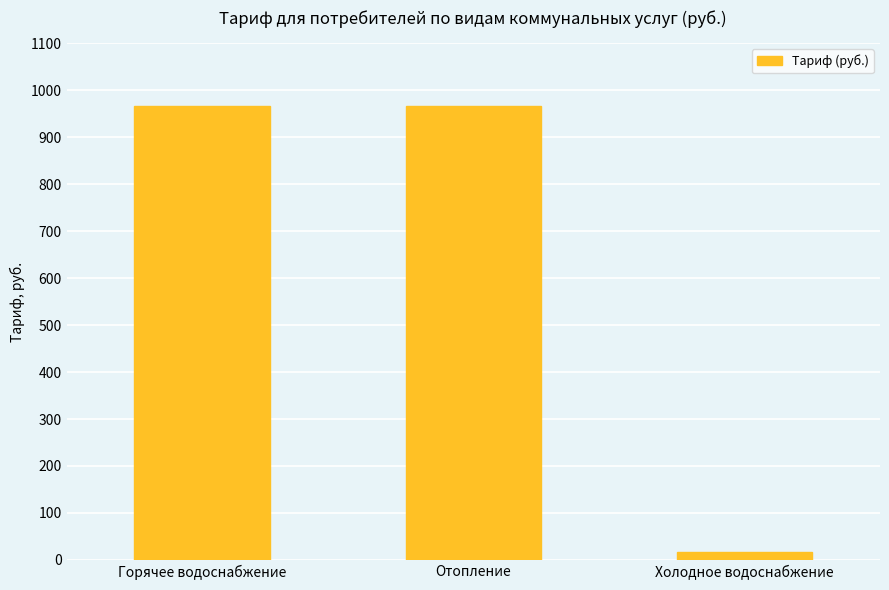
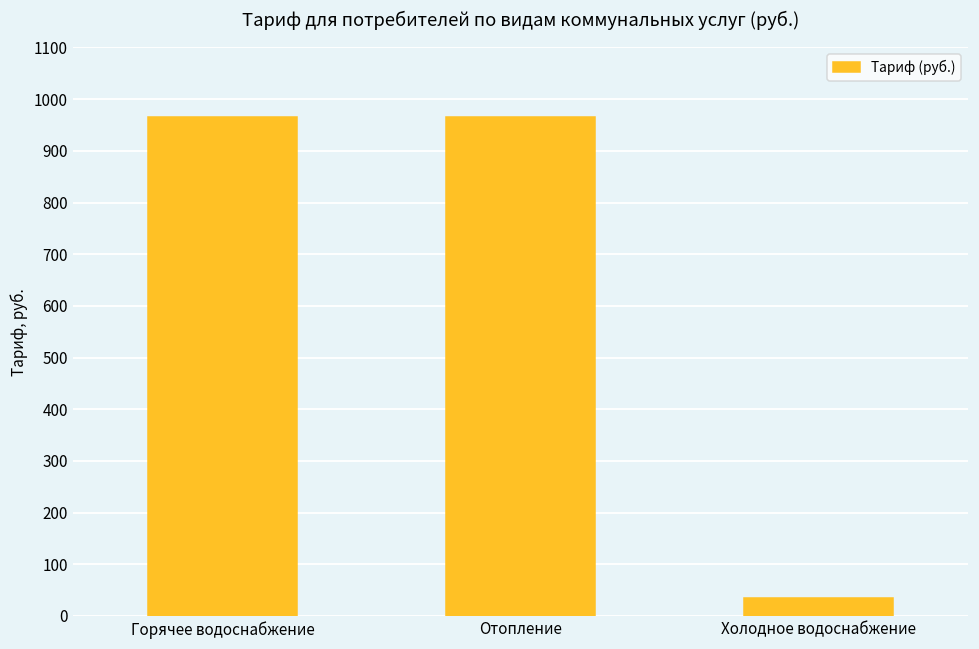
Холодное водоснабжение: 20 -> 30
